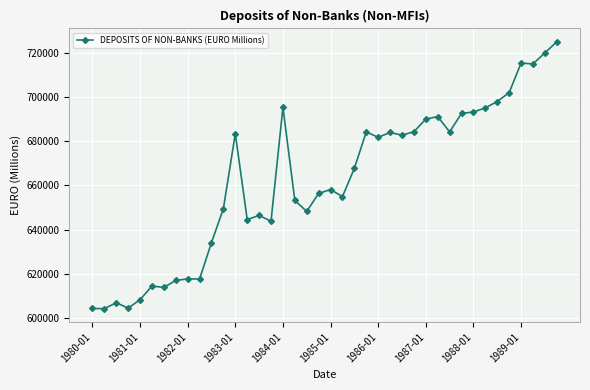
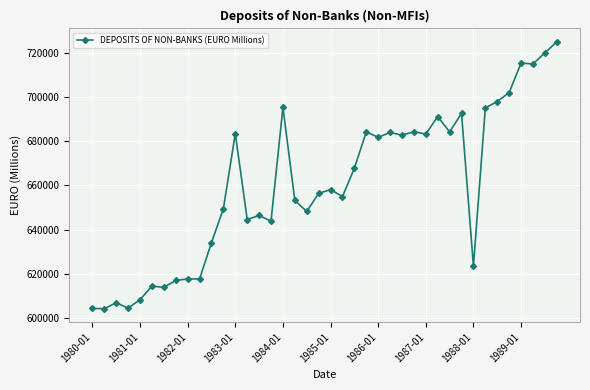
1987-01: 690000 -> 683000
1988-01: 693000 -> 623000
